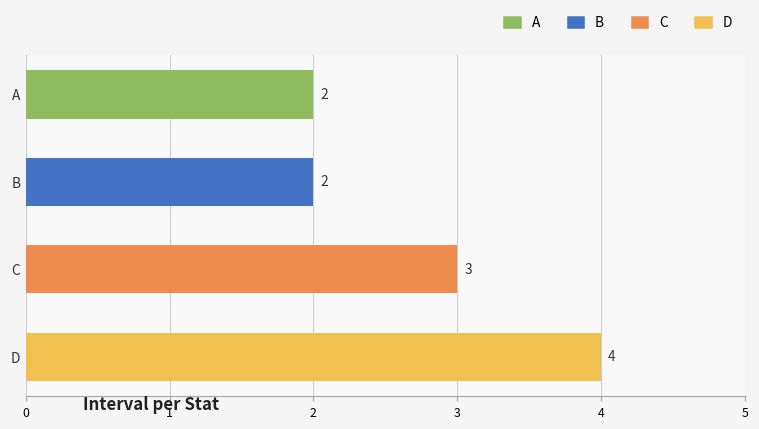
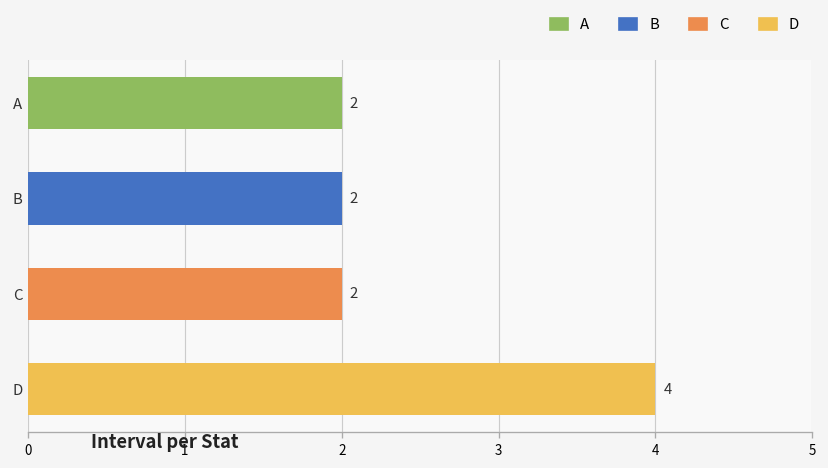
C: 3 -> 2
